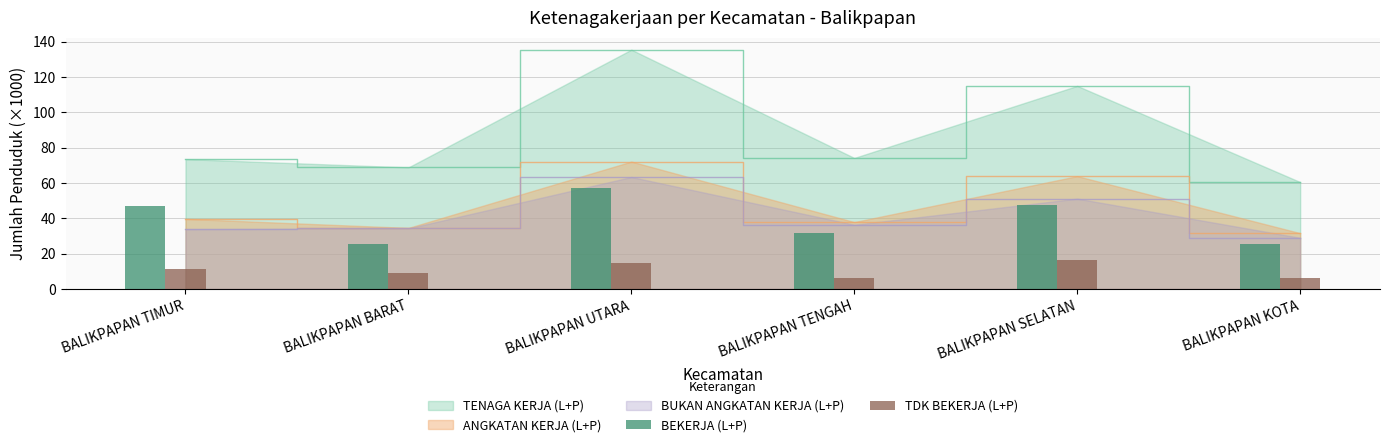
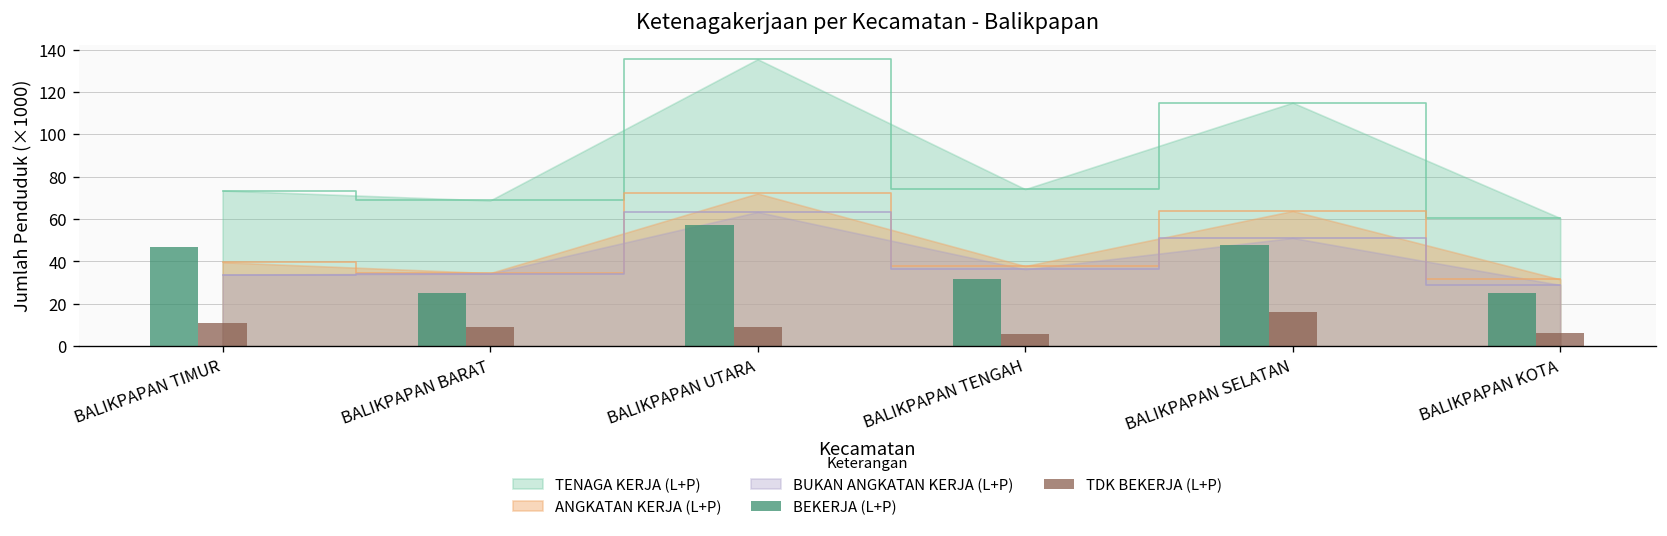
TDK BEKERJA (L+P), BALIKPAPAN UTARA: 15 -> 9
